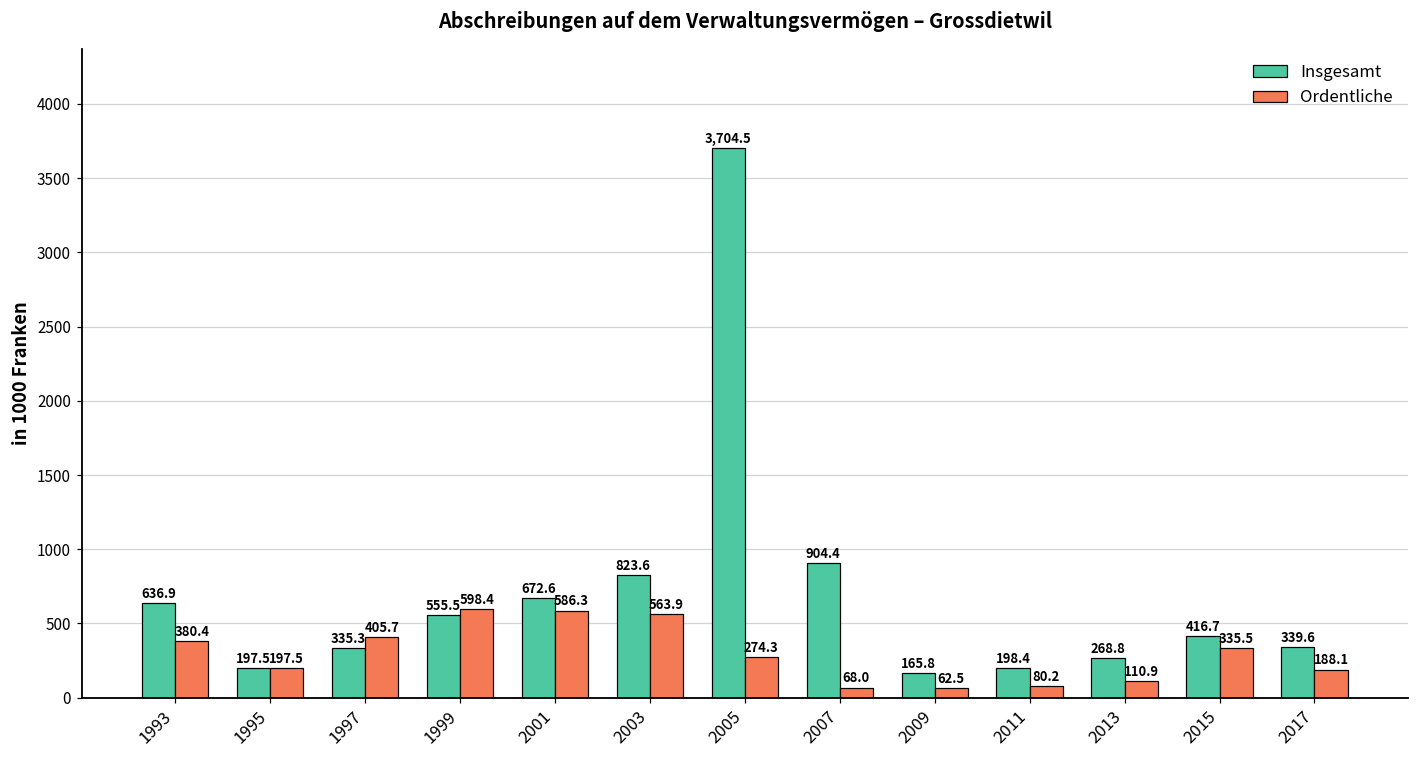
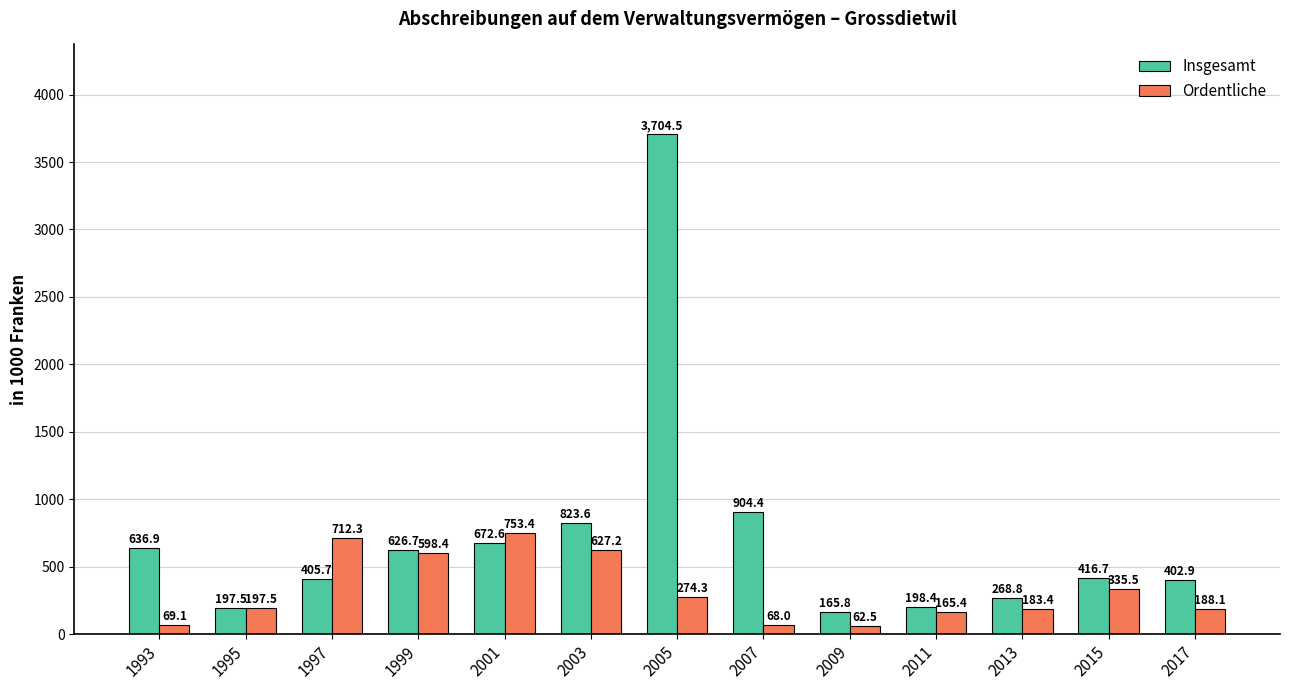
Ordentliche, 1993: 380.4 -> 69.1
Insgesamt, 1997: 335.3 -> 405.7
Ordentliche, 1997: 405.7 -> 712.3
Insgesamt, 1999: 555.5 -> 626.7
Ordentliche, 2001: 586.3 -> 753.4
Ordentliche, 2003: 563.9 -> 627.2
Ordentliche, 2011: 80.2 -> 165.4
Ordentliche, 2013: 110.9 -> 183.4
Insgesamt, 2017: 339.6 -> 402.9
